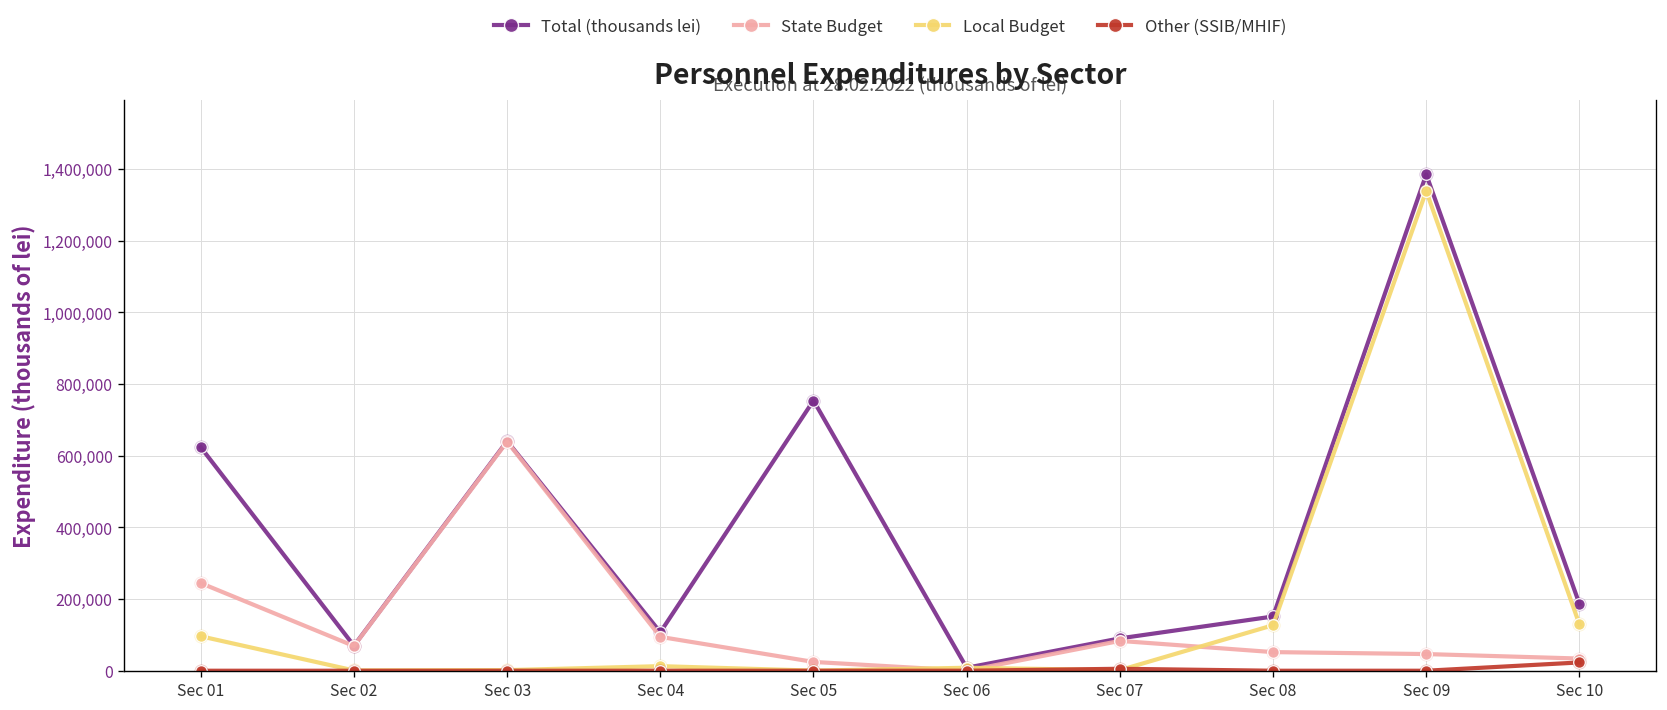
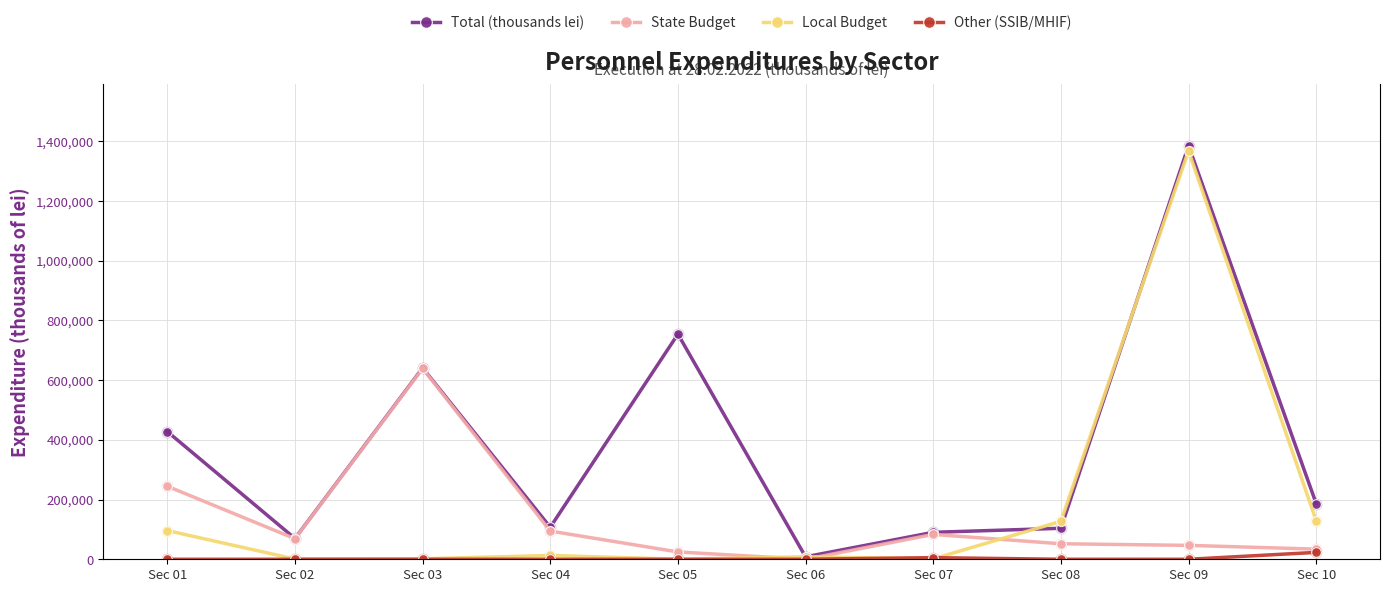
Total (thousands lei), Sec 01: 620,000 -> 430,000
Total (thousands lei), Sec 08: 150,000 -> 100,000
Local Budget, Sec 09: 1,340,000 -> 1,370,000
